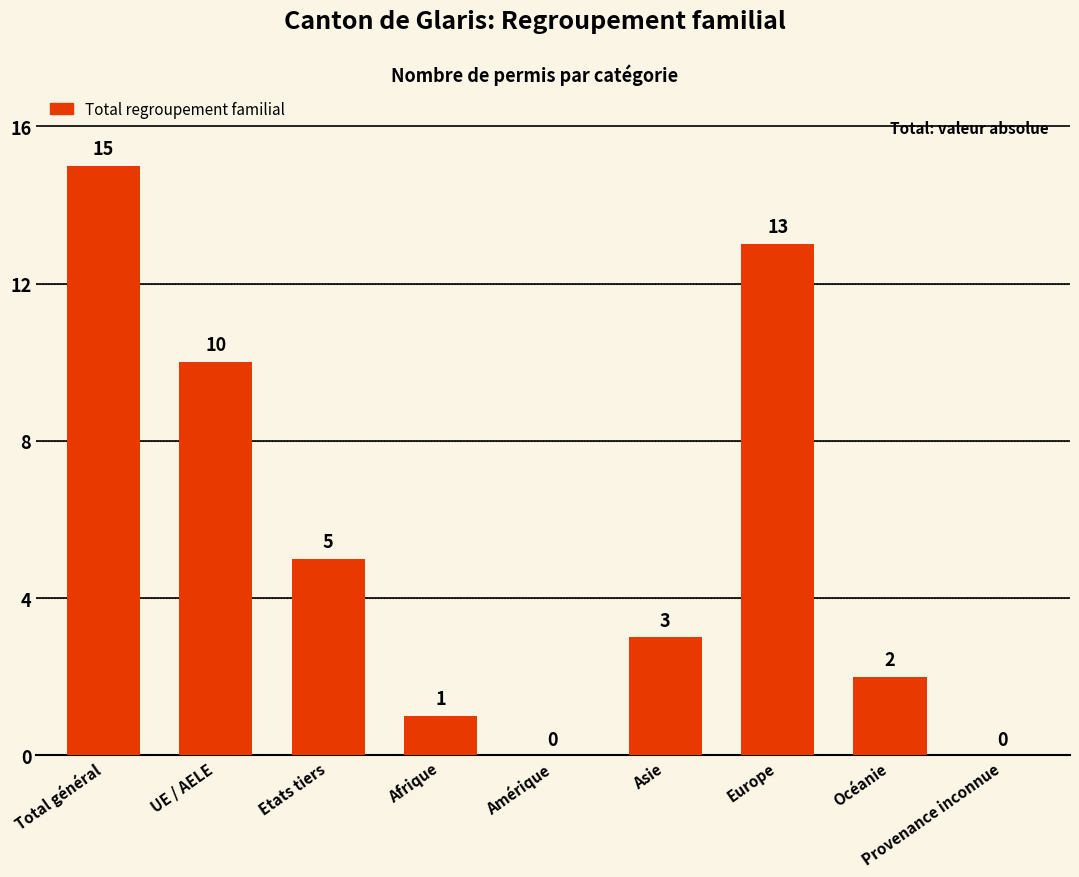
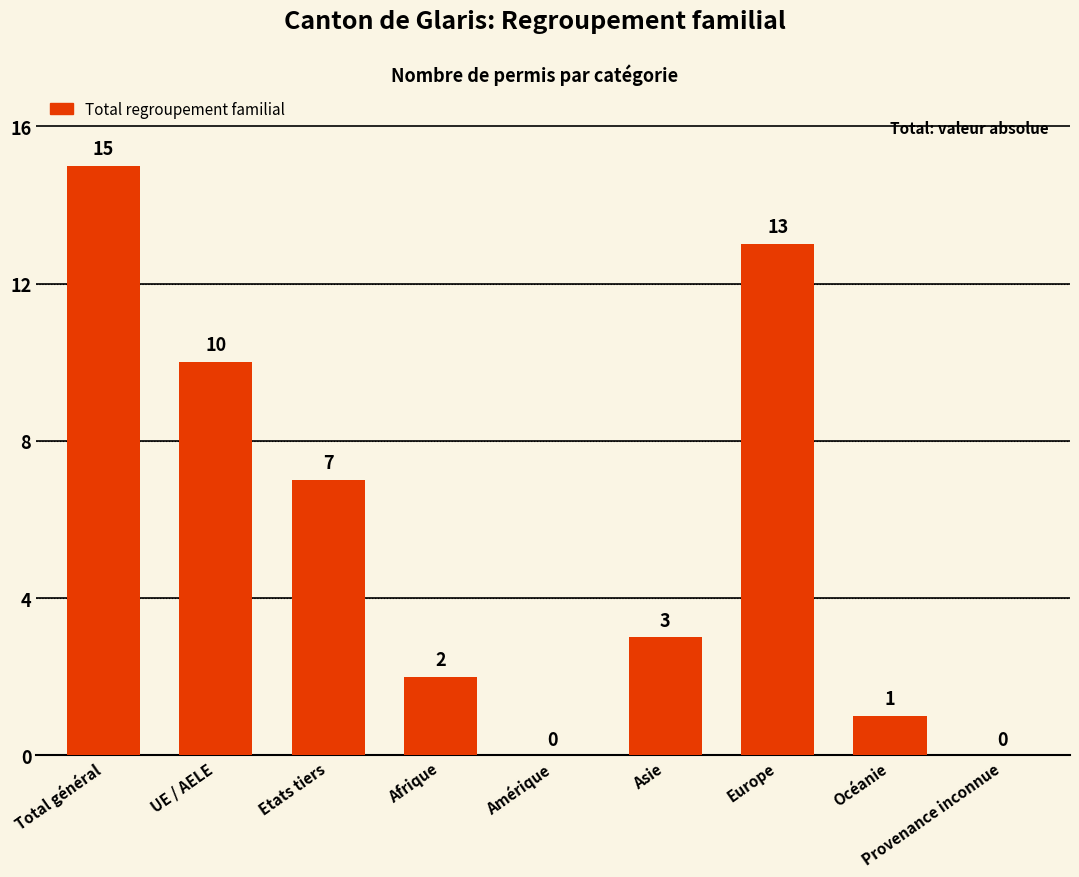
Etats tiers: 5 -> 7
Afrique: 1 -> 2
Océanie: 2 -> 1
